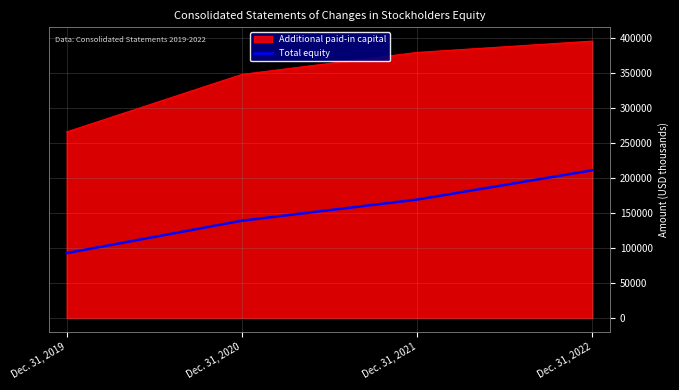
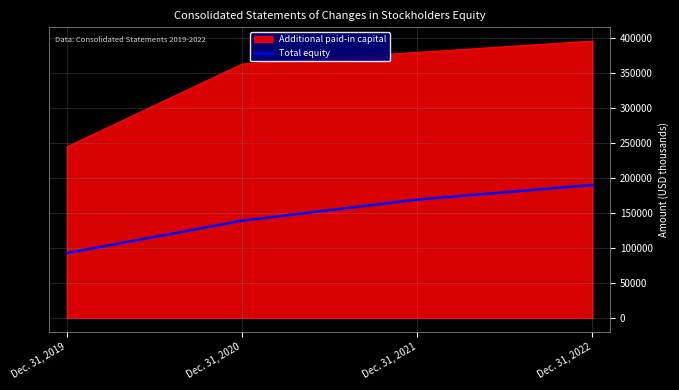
Additional paid-in capital, Dec. 31, 2019: 270000 -> 240000
Additional paid-in capital, Dec. 31, 2020: 350000 -> 360000
Total equity, Dec. 31, 2022: 210000 -> 190000
